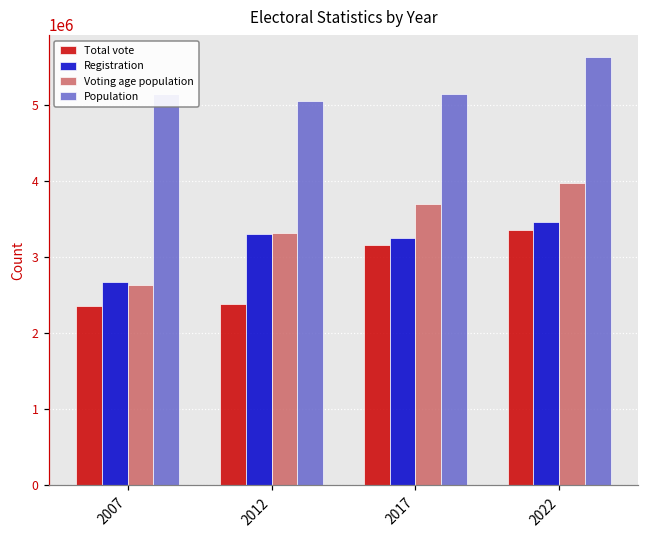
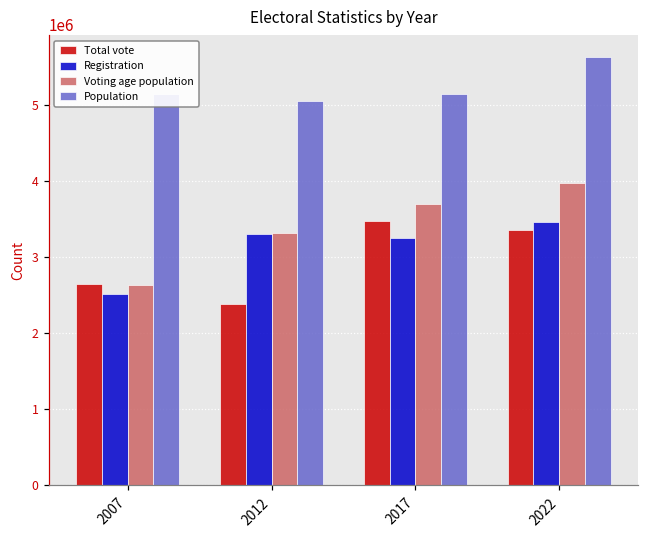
Total vote, 2007: 2400000 -> 2600000
Registration, 2007: 2700000 -> 2500000
Total vote, 2017: 3200000 -> 3500000
